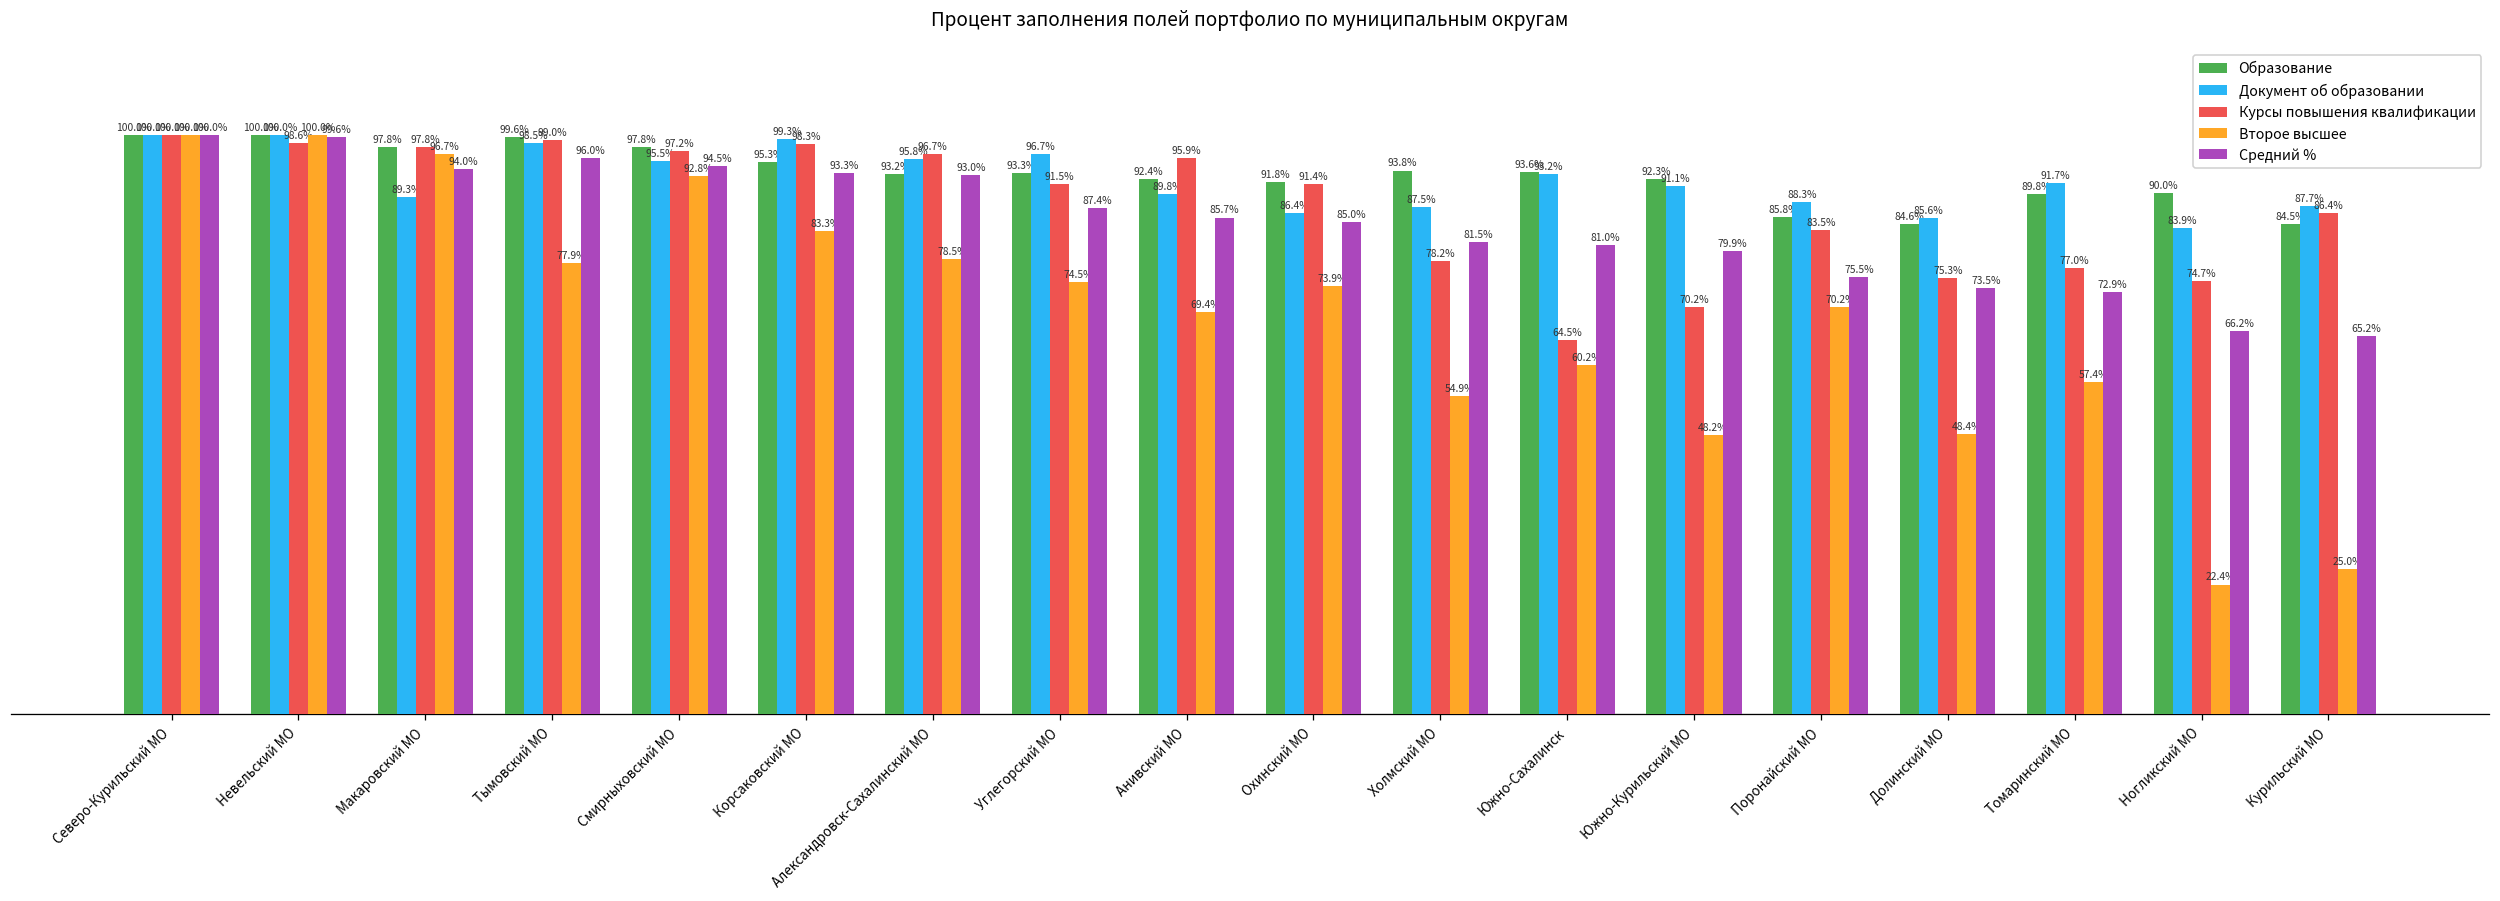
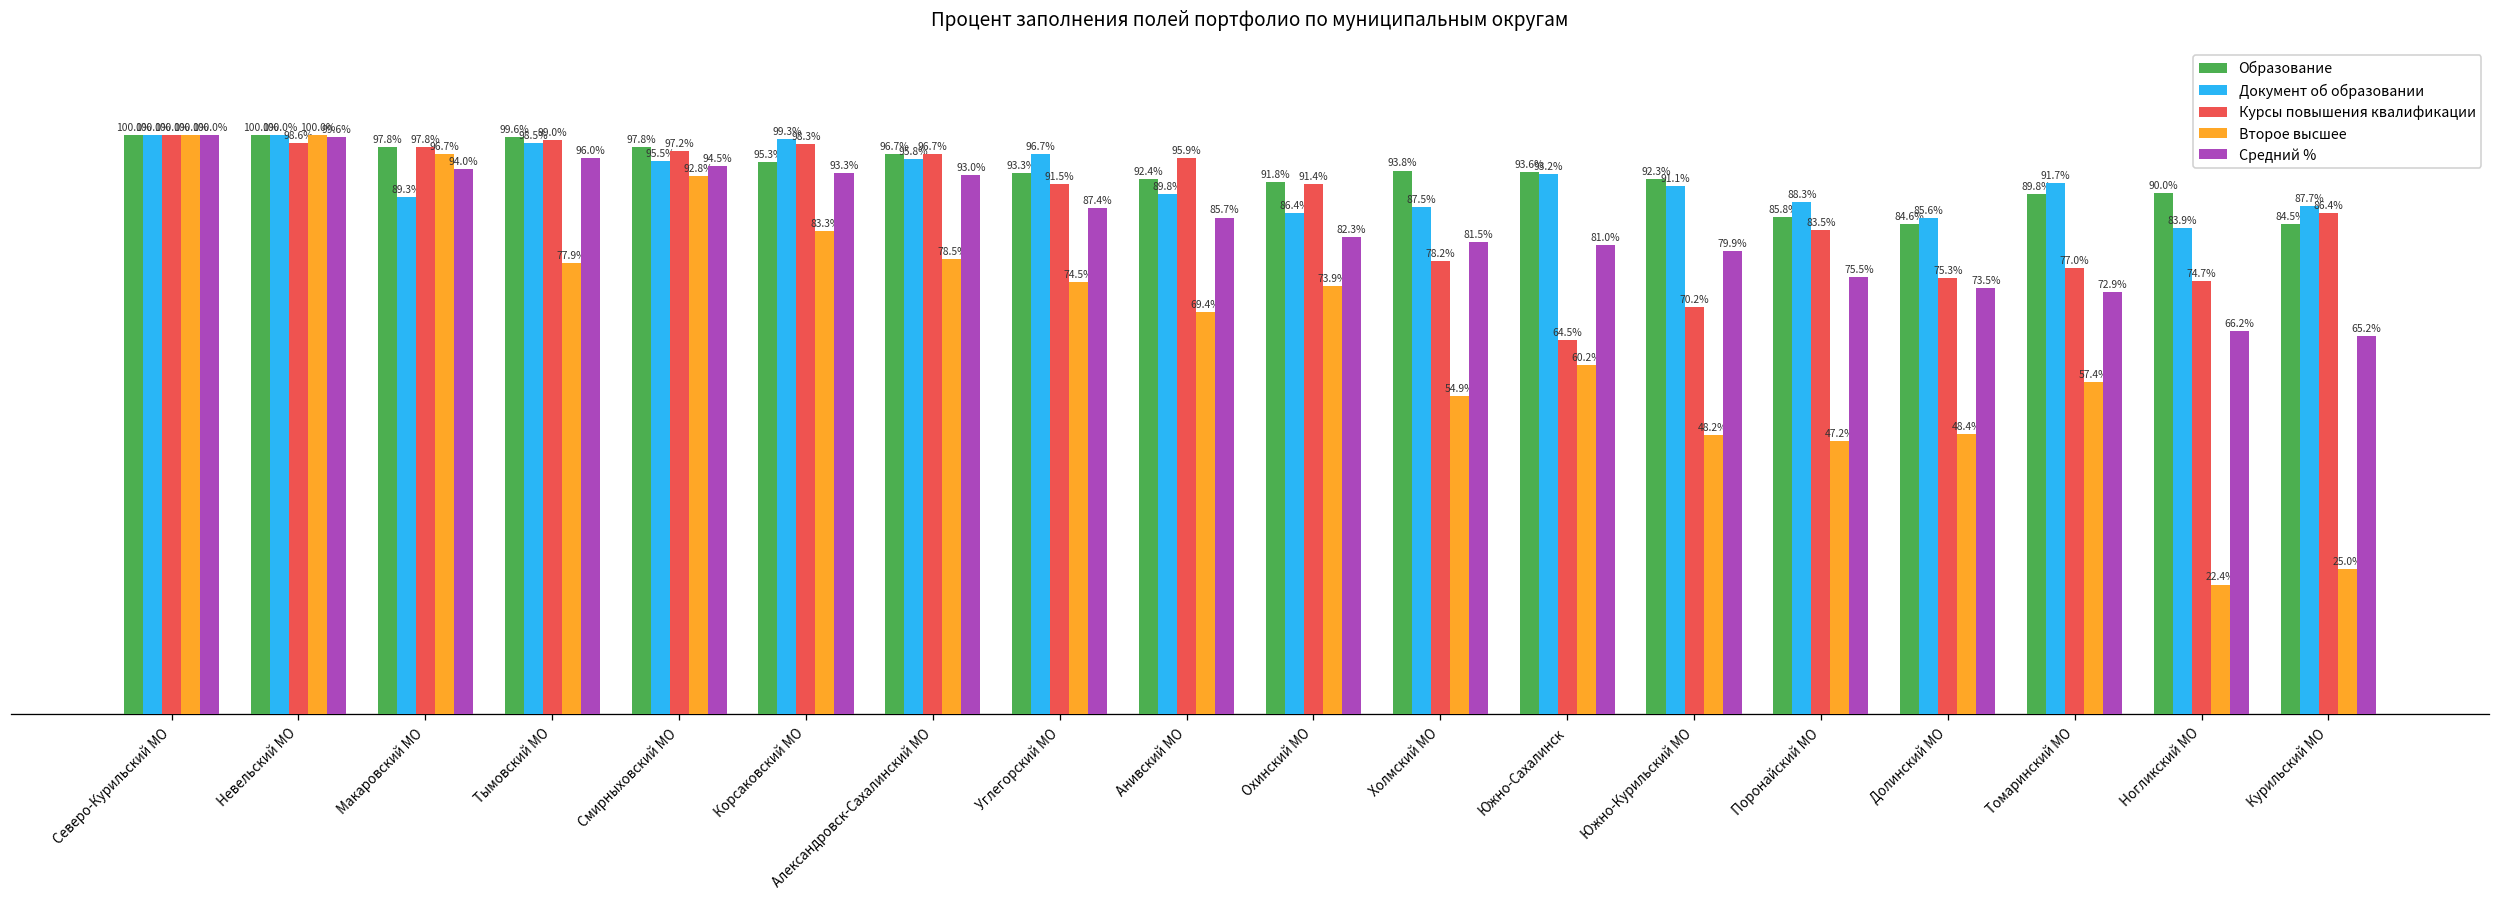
Образование, Александровск-Сахалинский МО: 93.2% -> 96.7%
Средний %, Охинский МО: 85.0% -> 82.3%
Второе высшее, Поронайский МО: 70.2% -> 47.2%
